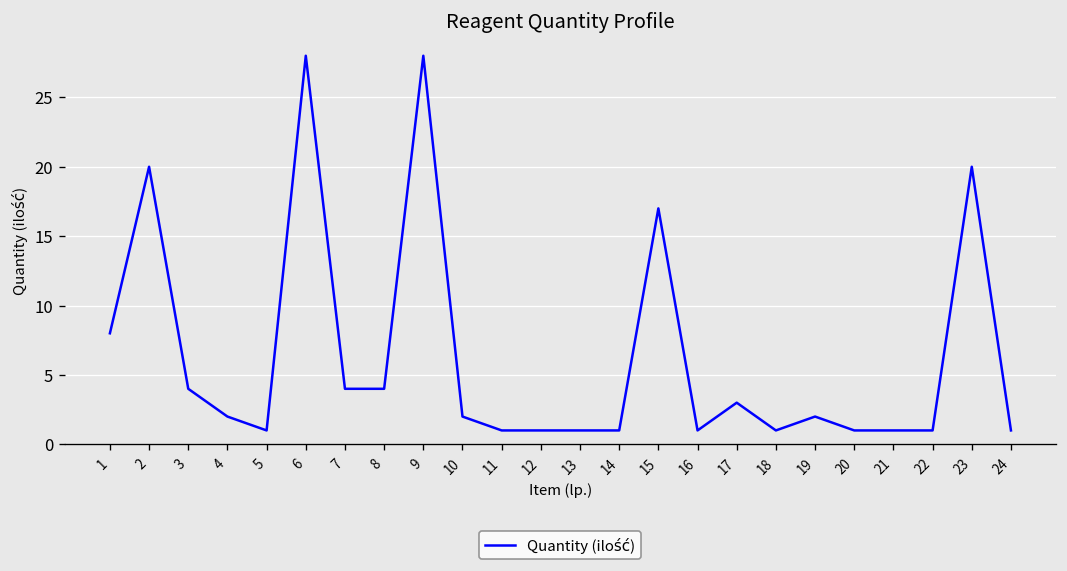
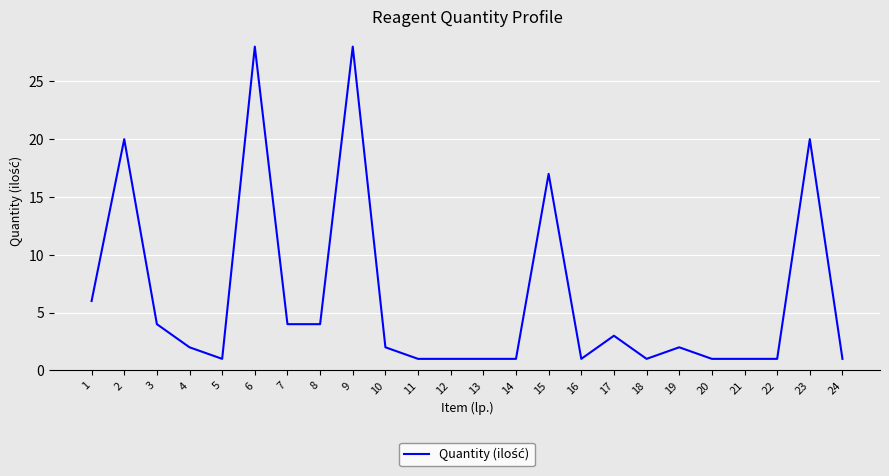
1: 8 -> 6
